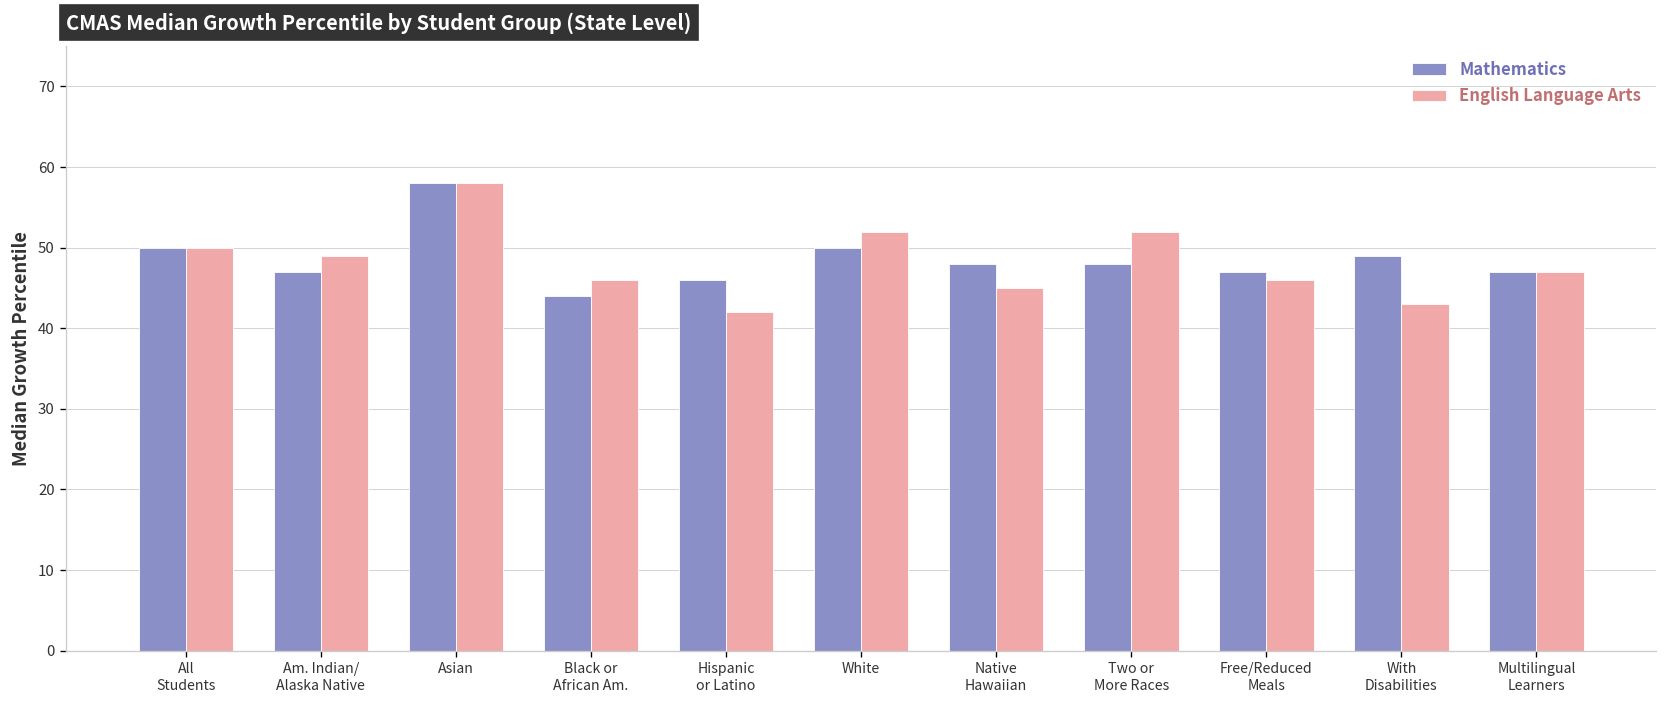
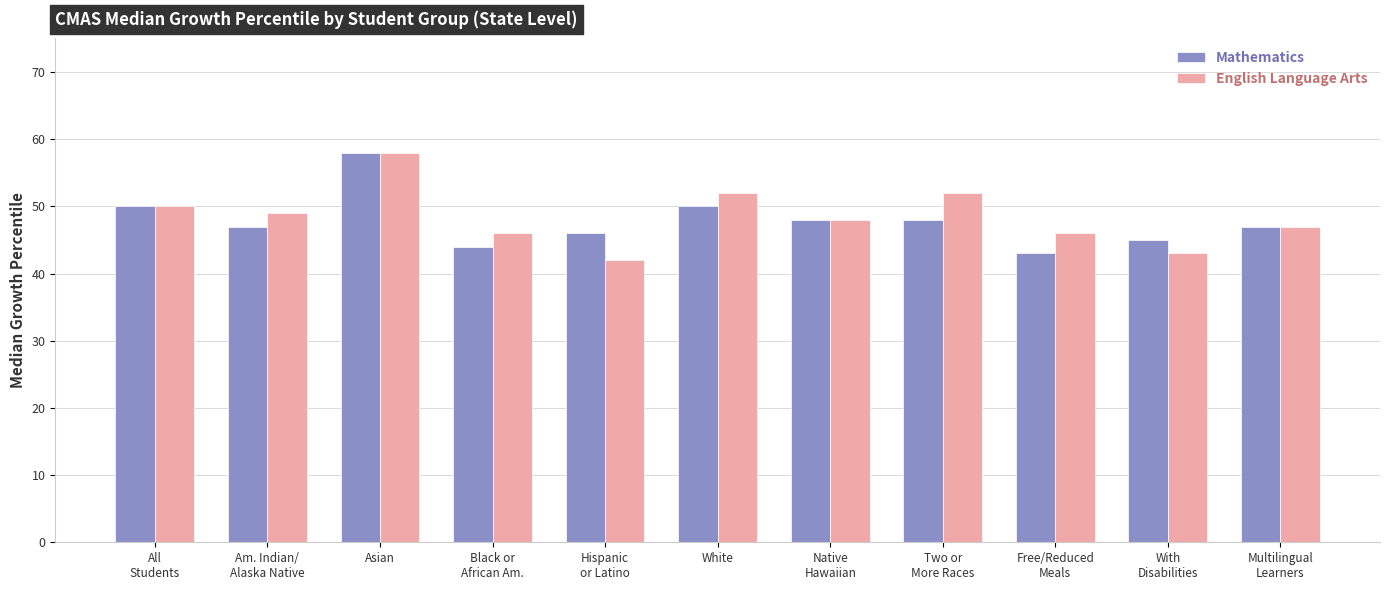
English Language Arts, Native Hawaiian: 45 -> 48
Mathematics, Free/Reduced Meals: 47 -> 43
Mathematics, With Disabilities: 49 -> 45
